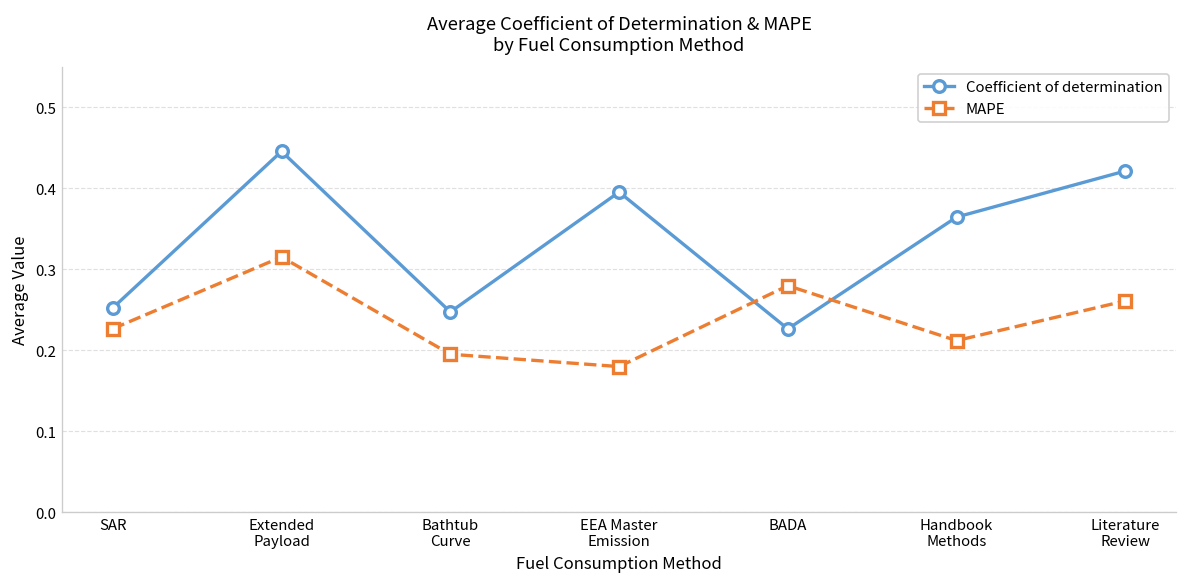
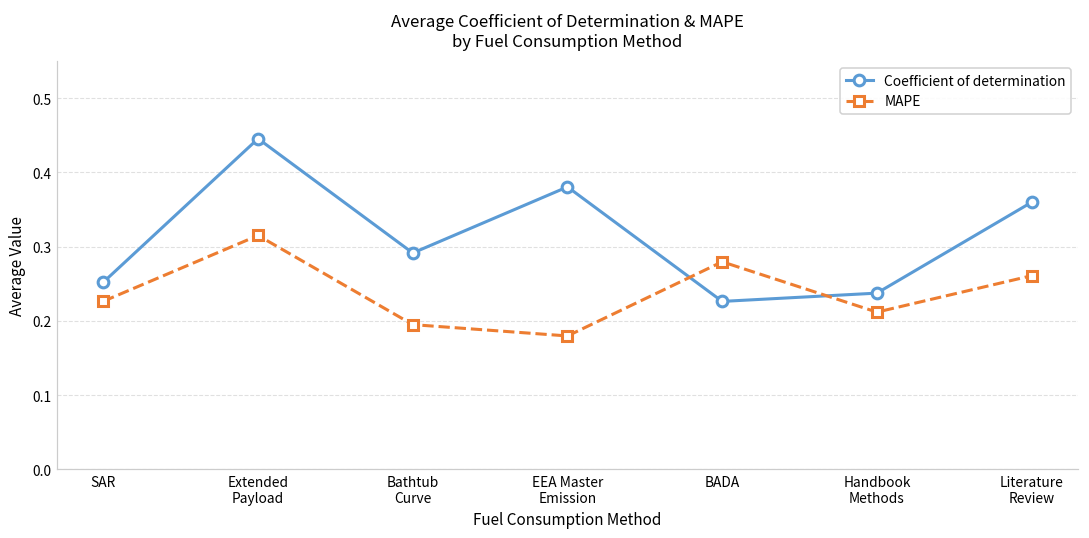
Coefficient of determination, Bathtub Curve: 0.25 -> 0.29
Coefficient of determination, EEA Master Emission: 0.40 -> 0.38
Coefficient of determination, Handbook Methods: 0.36 -> 0.24
Coefficient of determination, Literature Review: 0.42 -> 0.36
